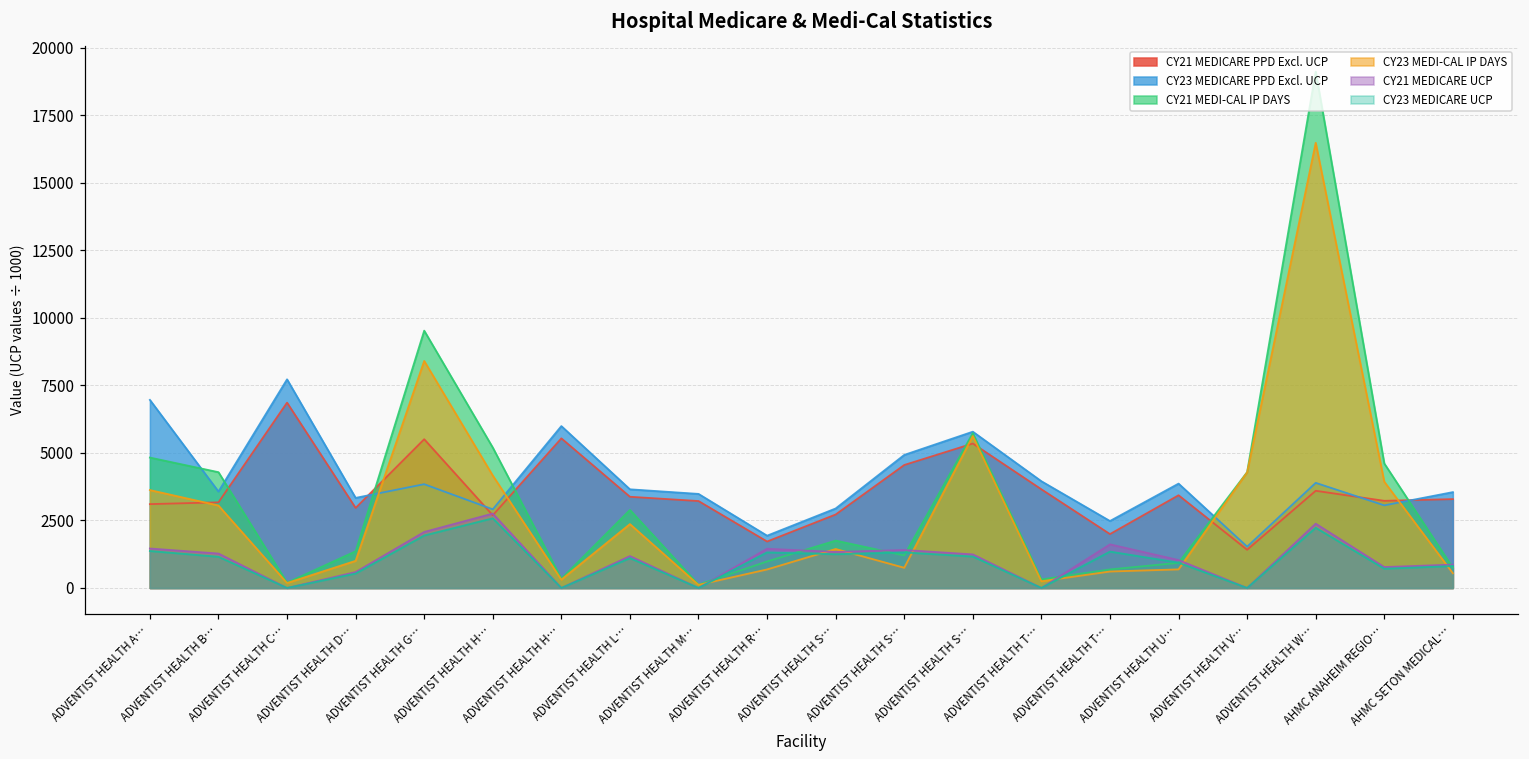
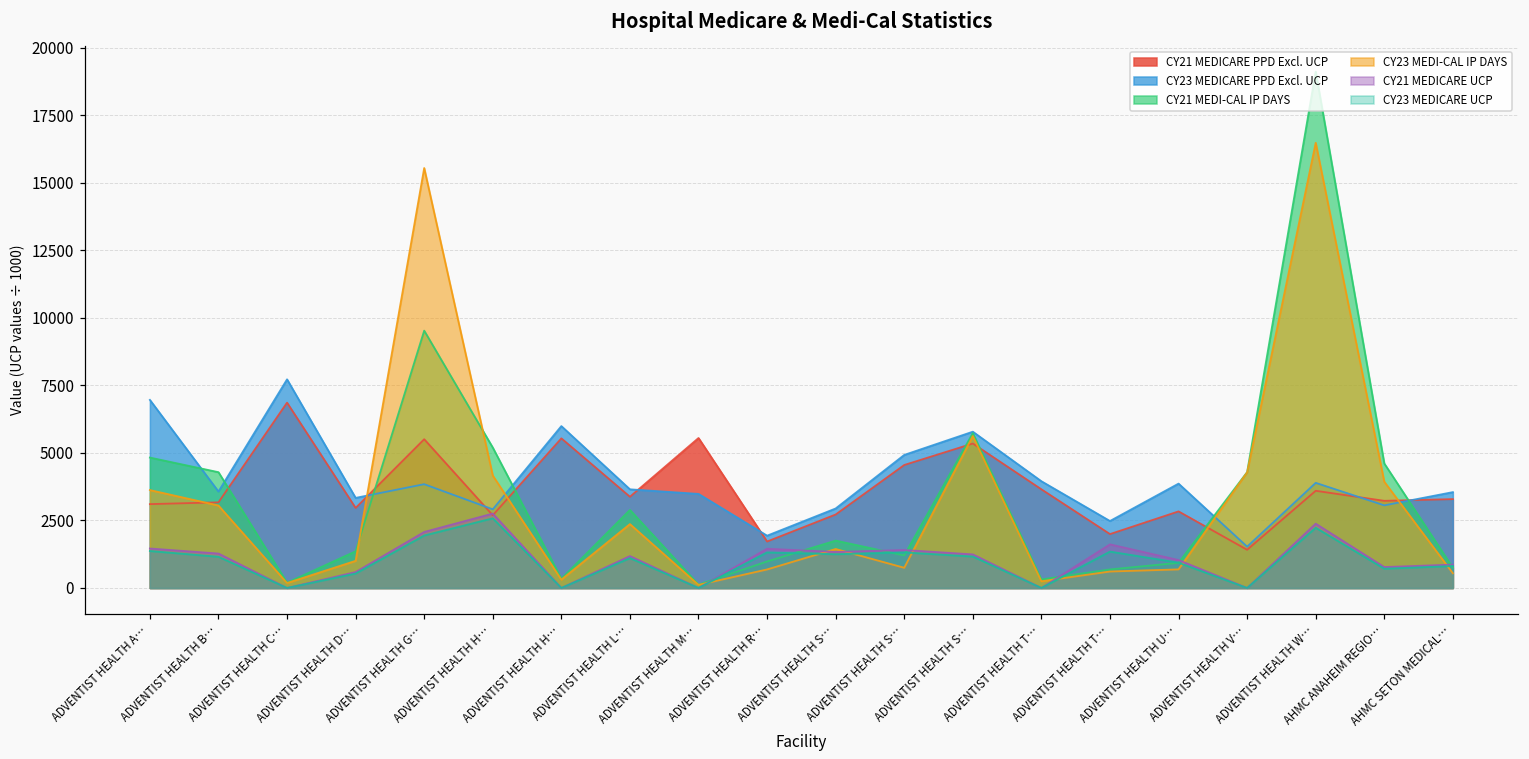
CY23 MEDI-CAL IP DAYS, ADVENTIST HEALTH G…: 8400 -> 15500
CY21 MEDICARE PPD Excl. UCP, ADVENTIST HEALTH M…: 3200 -> 5600
CY21 MEDICARE PPD Excl. UCP, ADVENTIST HEALTH U…: 3400 -> 2800
